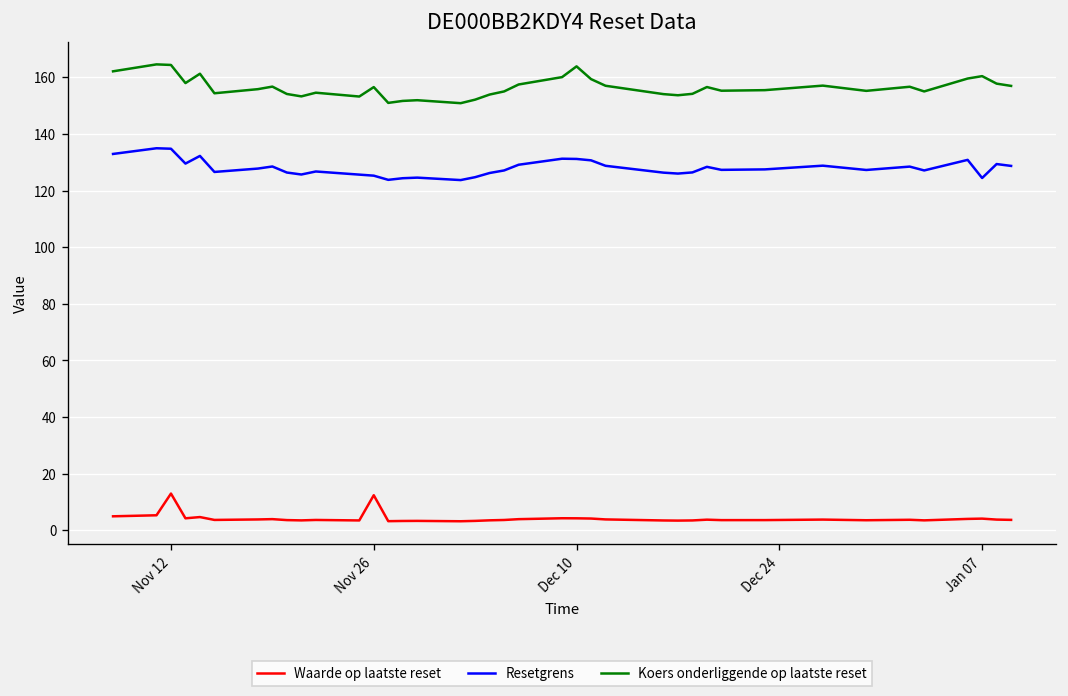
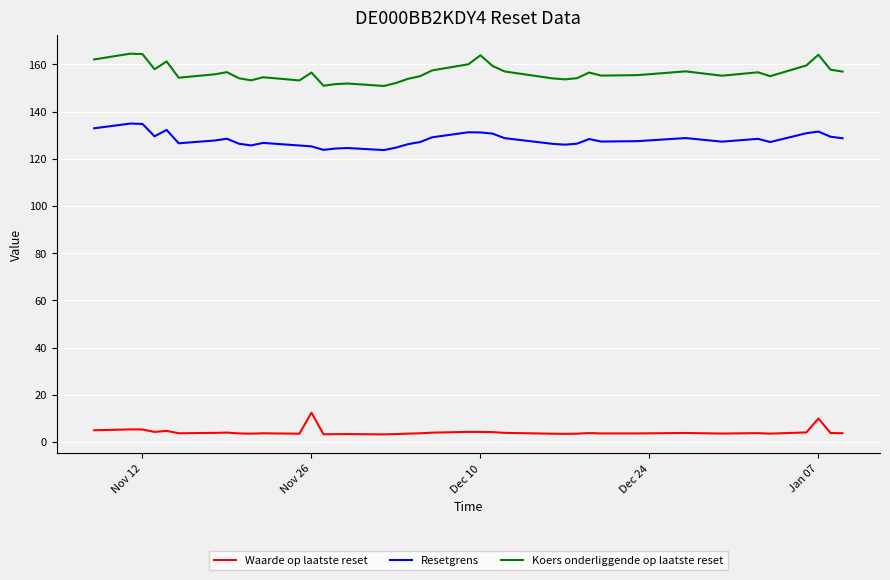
Waarde op laatste reset, Nov 12: 13 -> 5
Waarde op laatste reset, Jan 07: 4 -> 10
Resetgrens, Jan 07: 124 -> 132
Koers onderliggende op laatste reset, Jan 07: 160 -> 164
